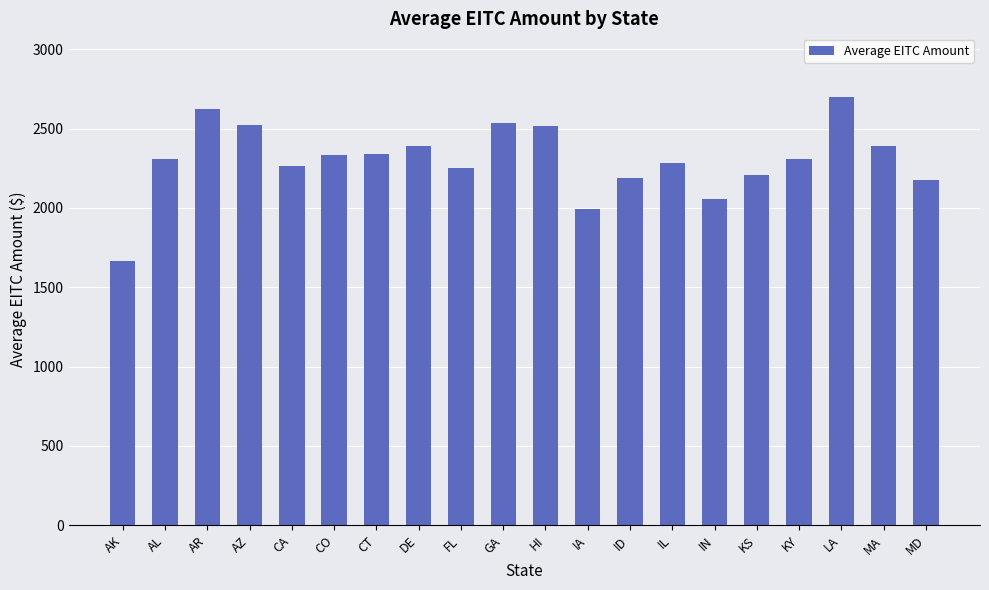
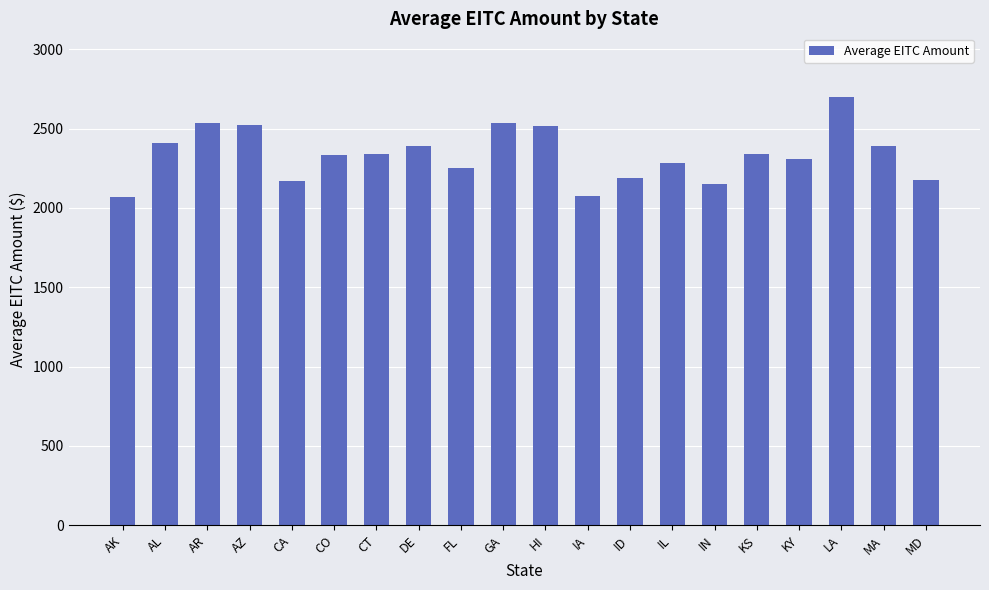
AK: 1660 -> 2070
AL: 2310 -> 2410
AR: 2620 -> 2540
CA: 2260 -> 2170
IA: 1990 -> 2080
IN: 2060 -> 2150
KS: 2210 -> 2340
